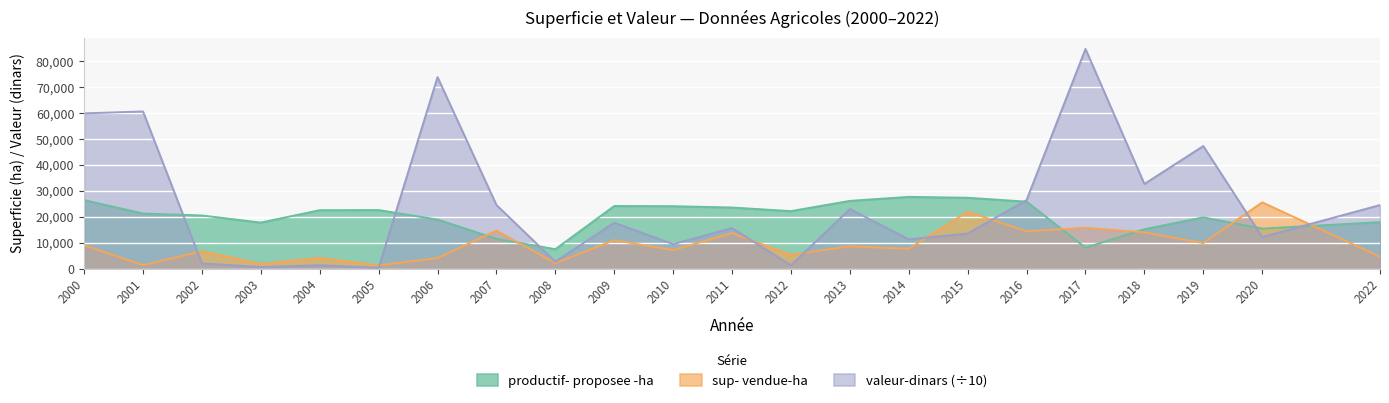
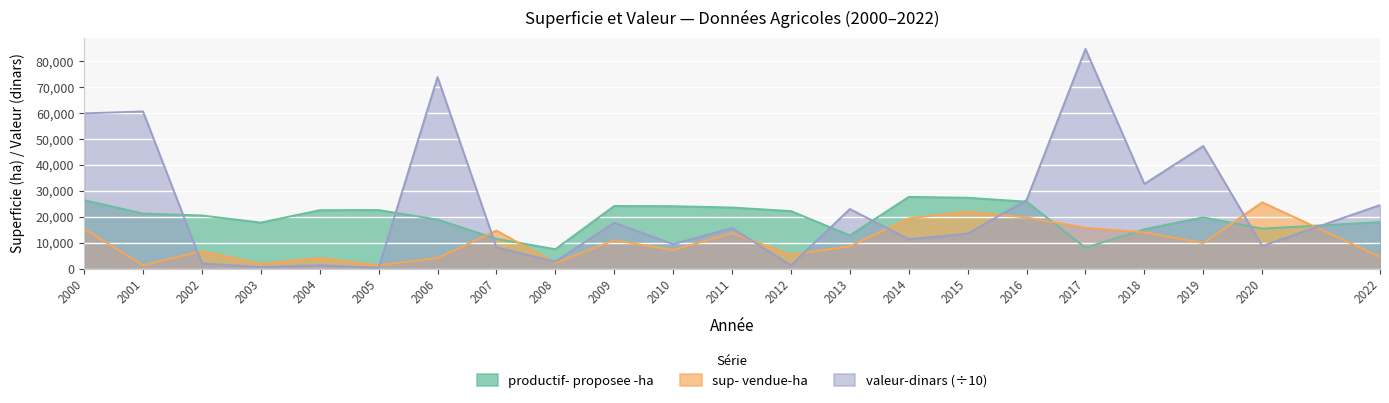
sup- vendue-ha, 2000: 9,000 -> 15,000
valeur-dinars (÷10), 2007: 25,000 -> 8,000
productif- proposee -ha, 2013: 26,000 -> 13,000
sup- vendue-ha, 2014: 8,000 -> 19,000
sup- vendue-ha, 2016: 14,000 -> 20,000
valeur-dinars (÷10), 2020: 12,000 -> 9,000
